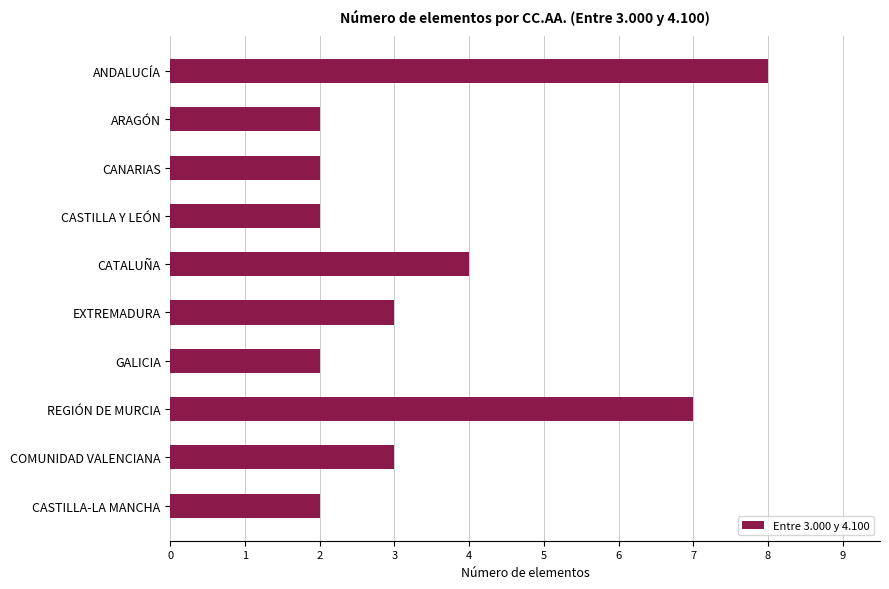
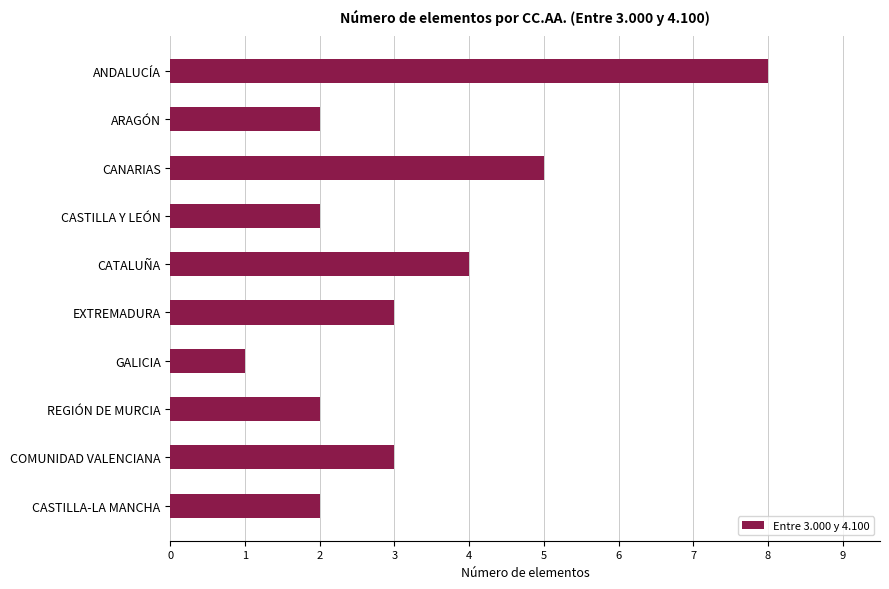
CANARIAS: 2 -> 5
GALICIA: 2 -> 1
REGIÓN DE MURCIA: 7 -> 2
